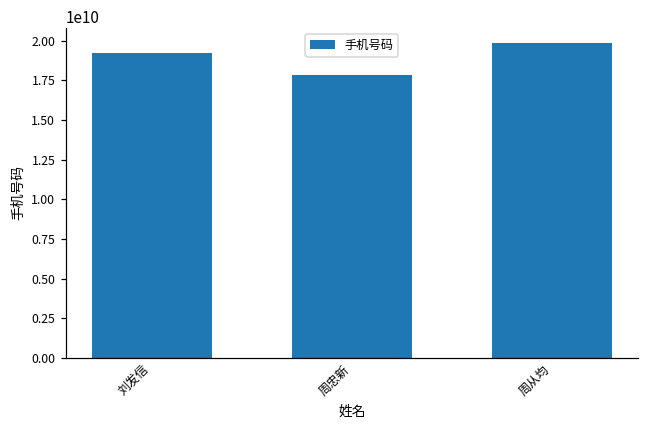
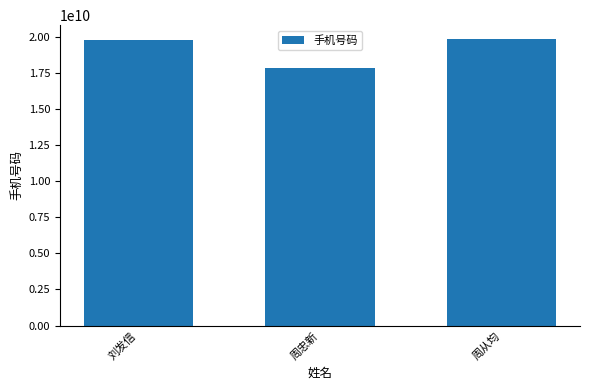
刘发信: 19200000000 -> 19800000000
